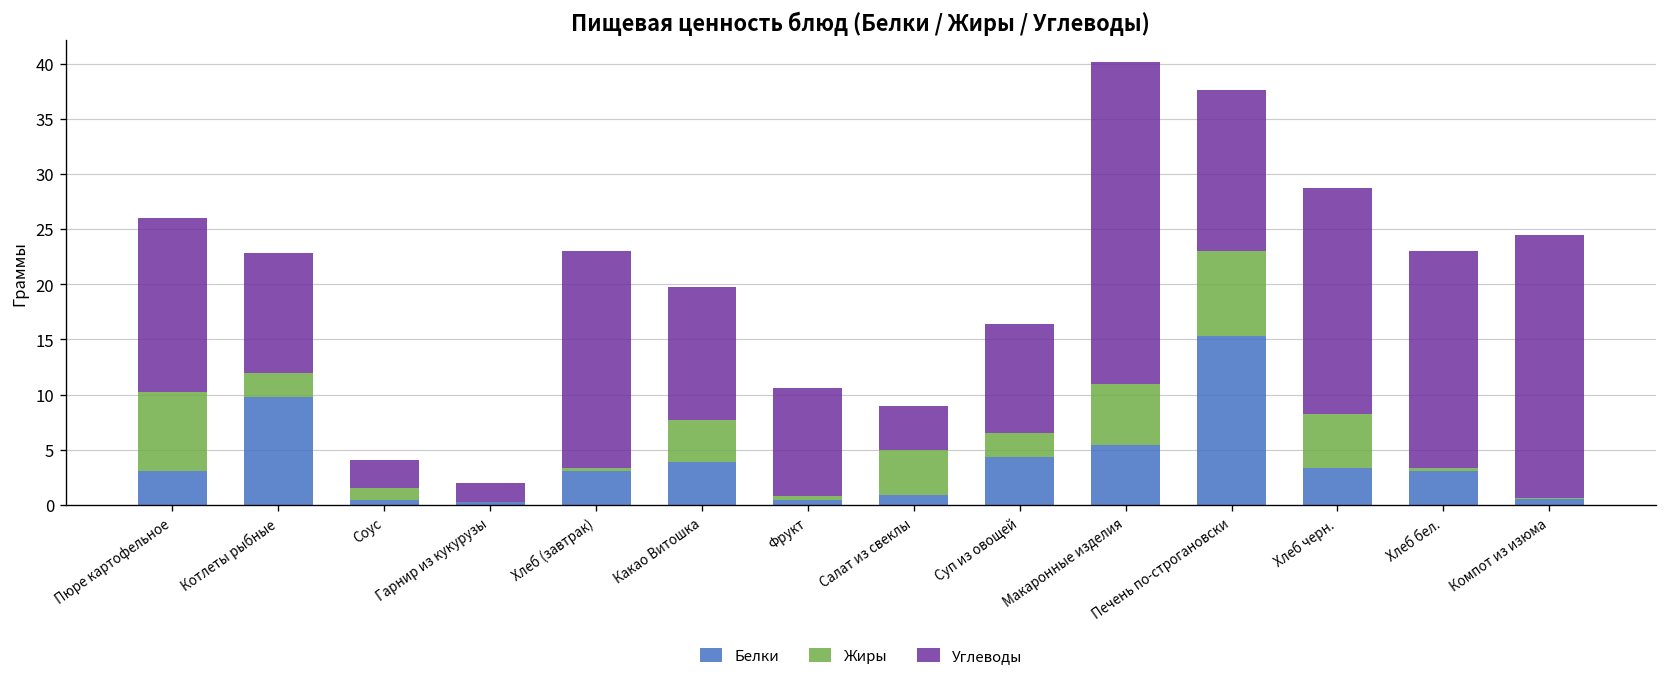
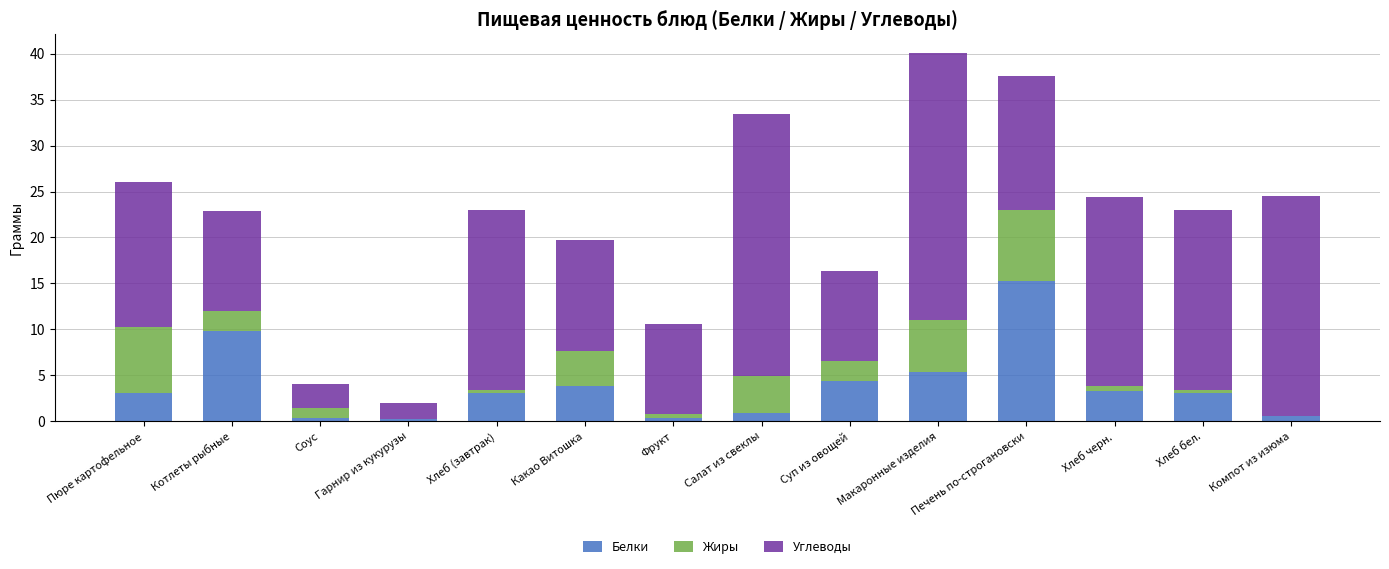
Углеводы, Салат из свеклы: 4 -> 29
Жиры, Хлеб черн.: 5 -> 1
